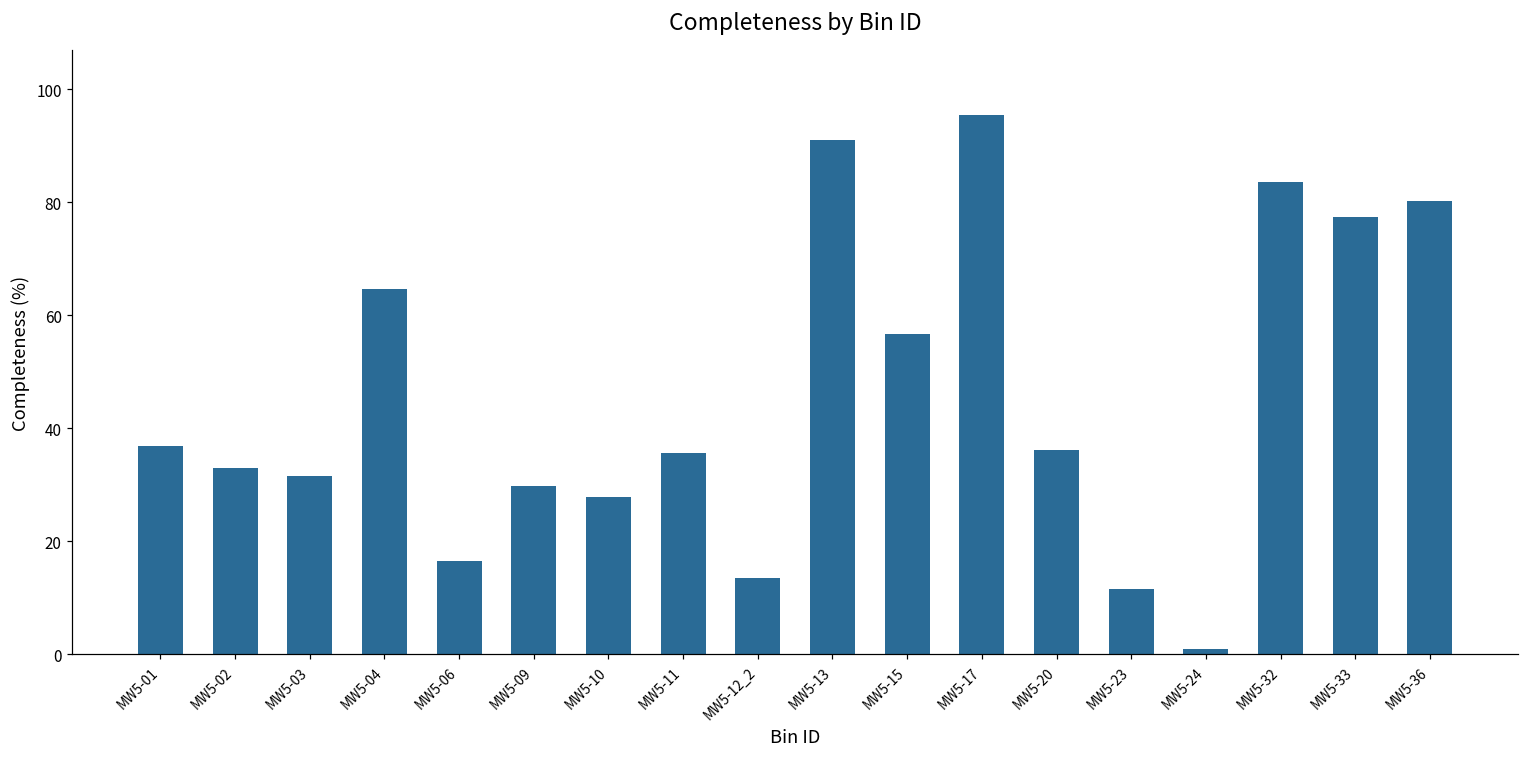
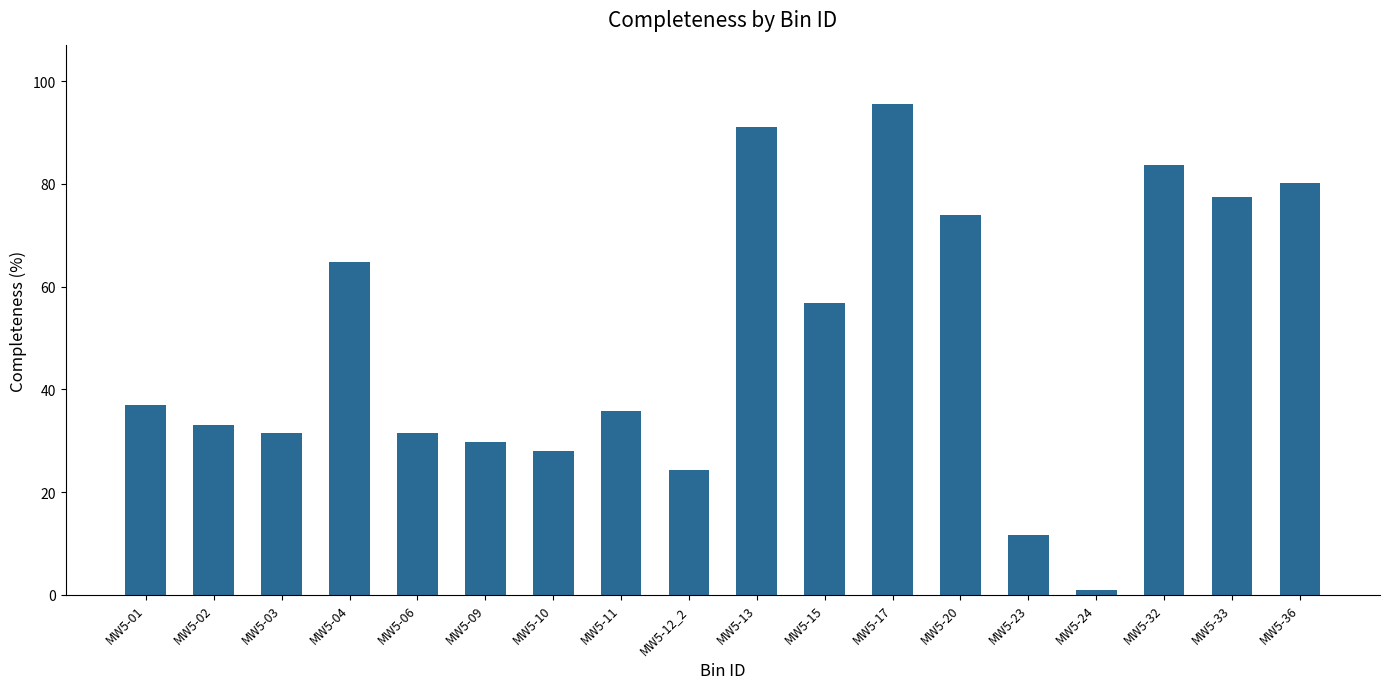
MW5-06: 16 -> 32
MW5-12_2: 13 -> 24
MW5-20: 36 -> 74
